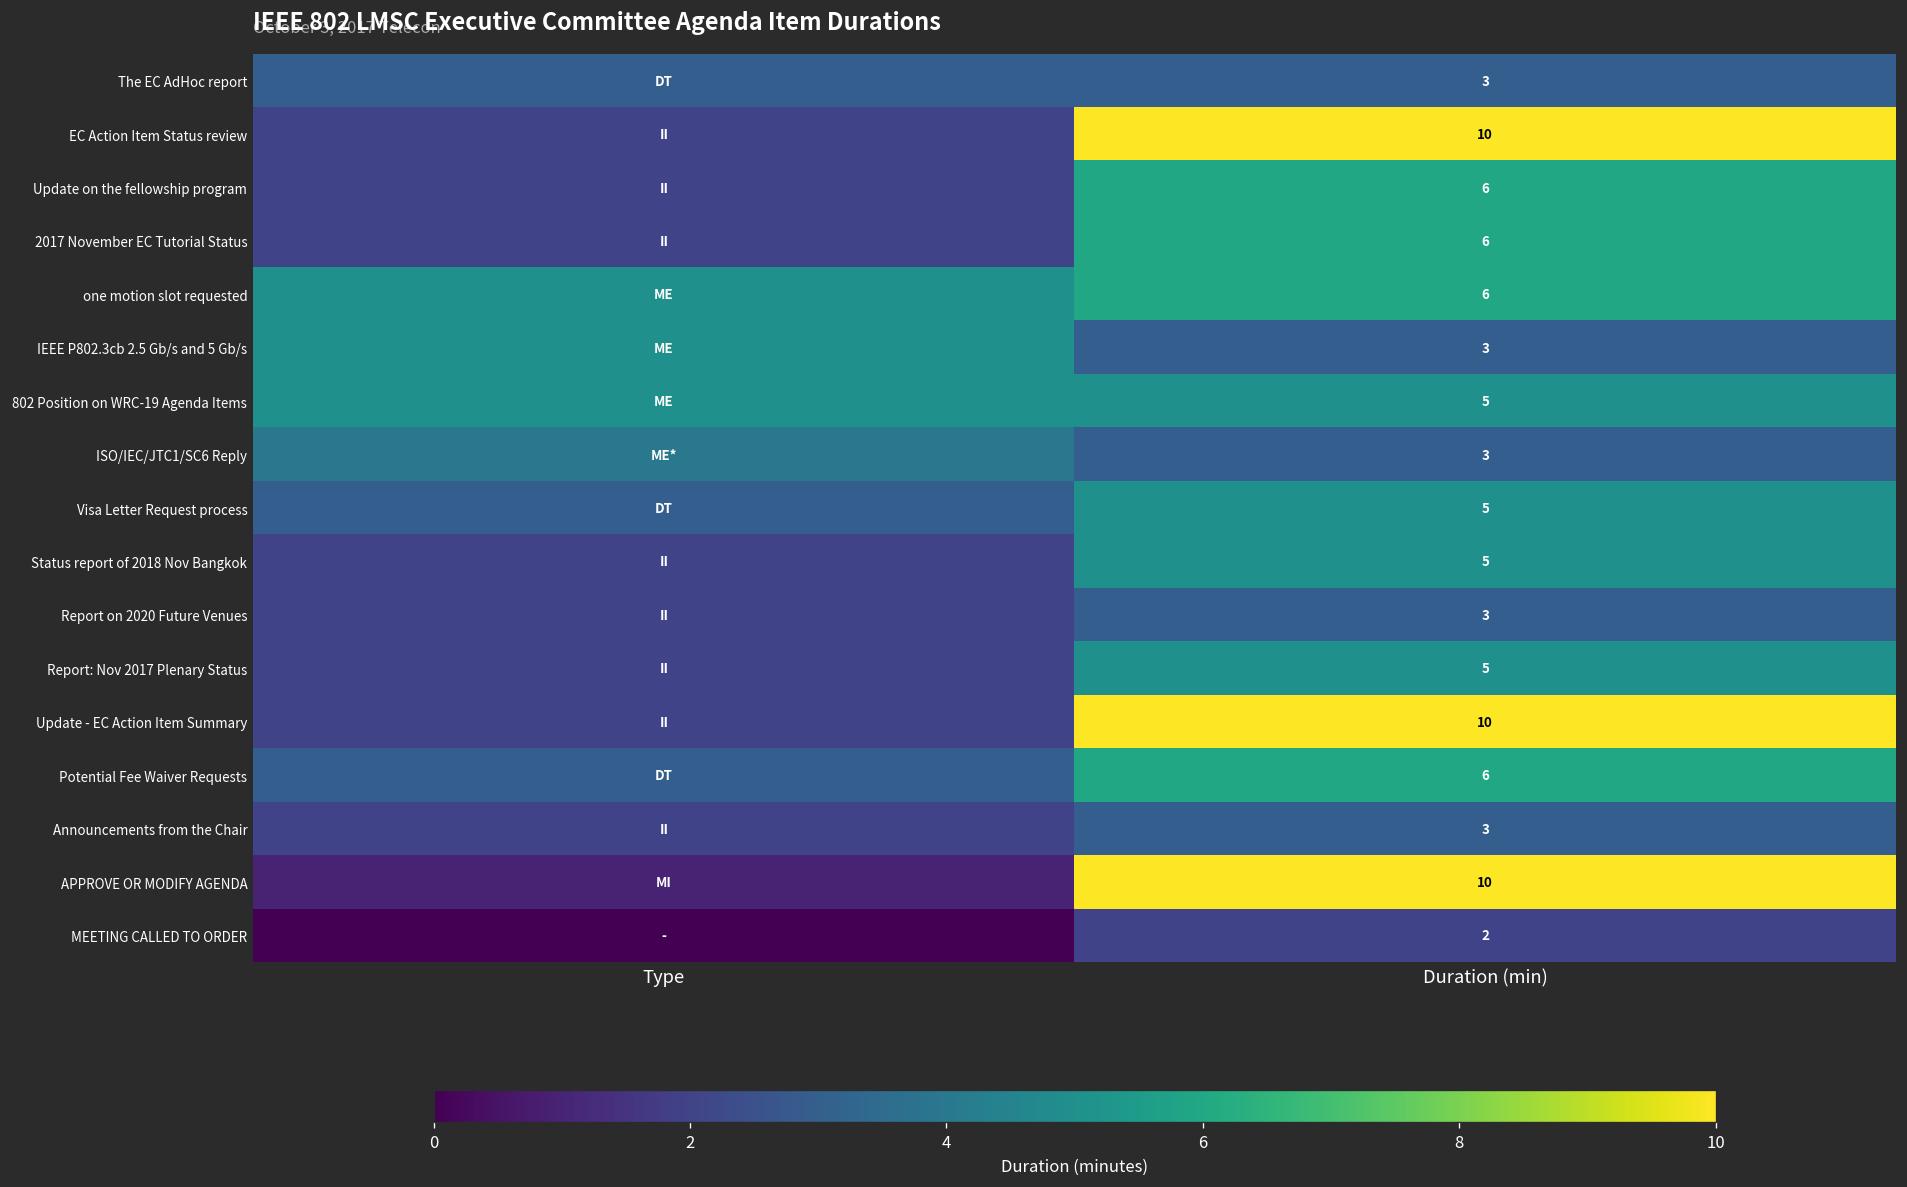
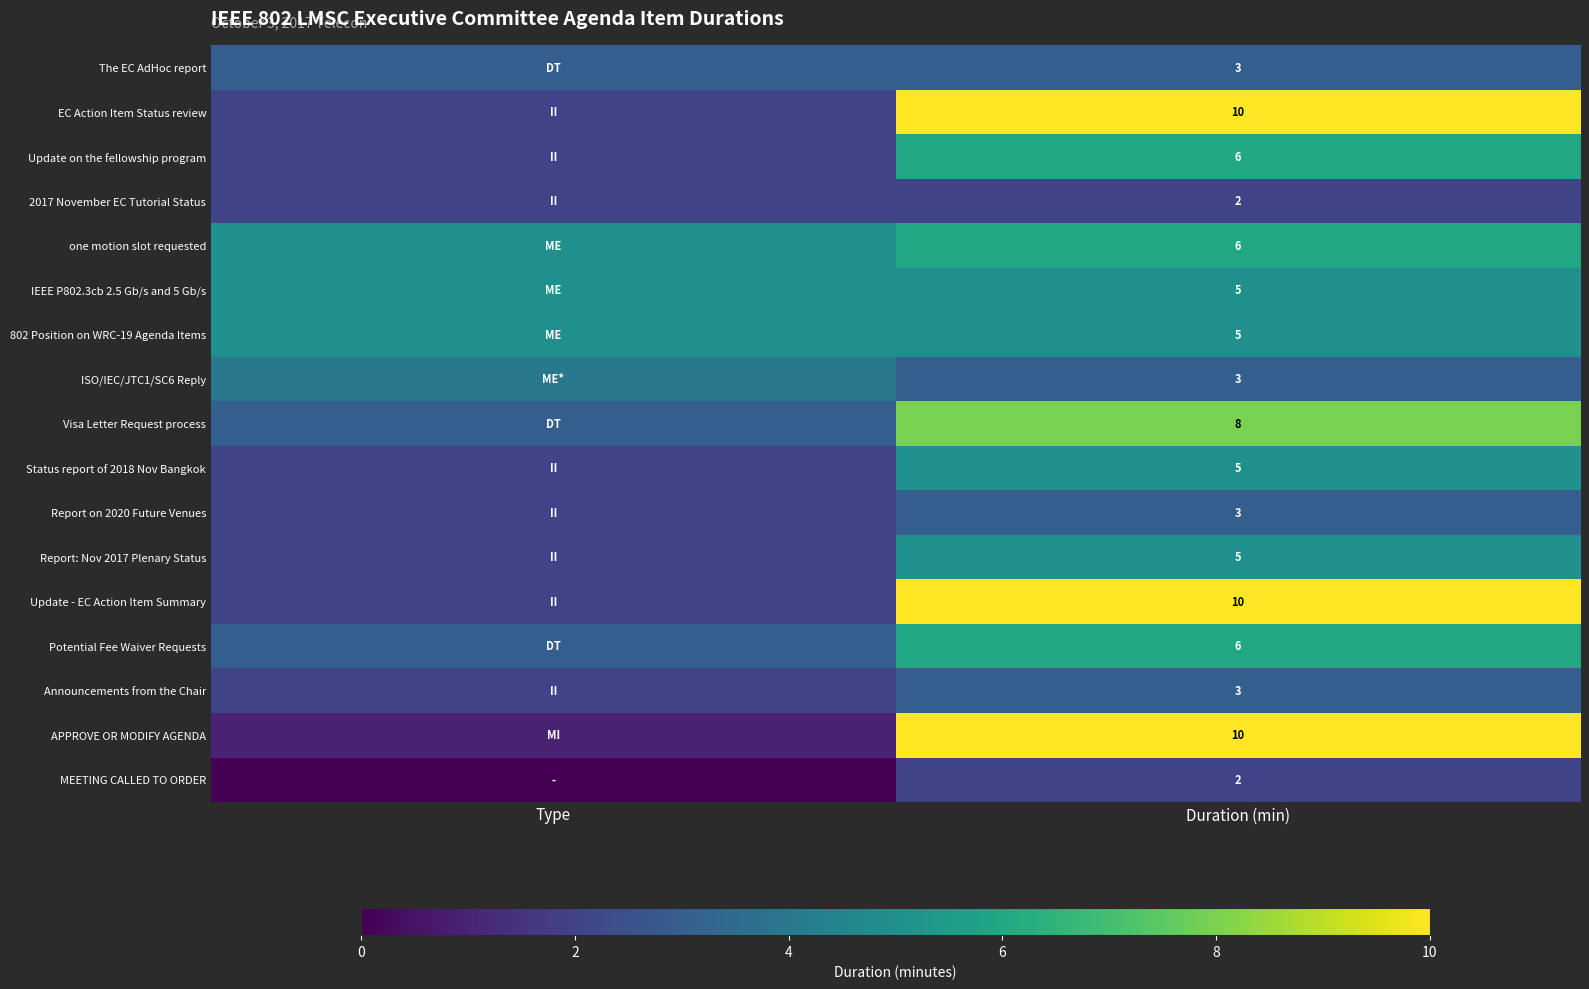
2017 November EC Tutorial Status, Duration (min): 6 -> 2
IEEE P802.3cb 2.5 Gb/s and 5 Gb/s, Duration (min): 3 -> 5
Visa Letter Request process, Duration (min): 5 -> 8
